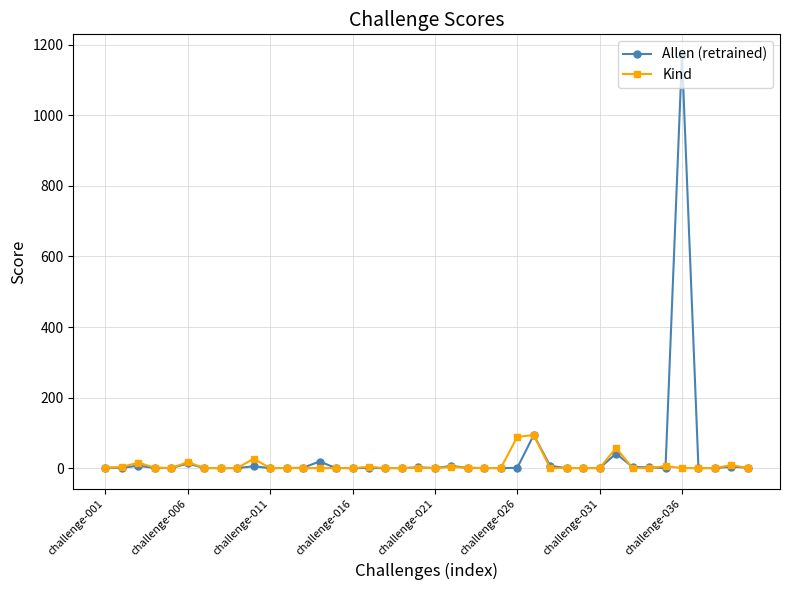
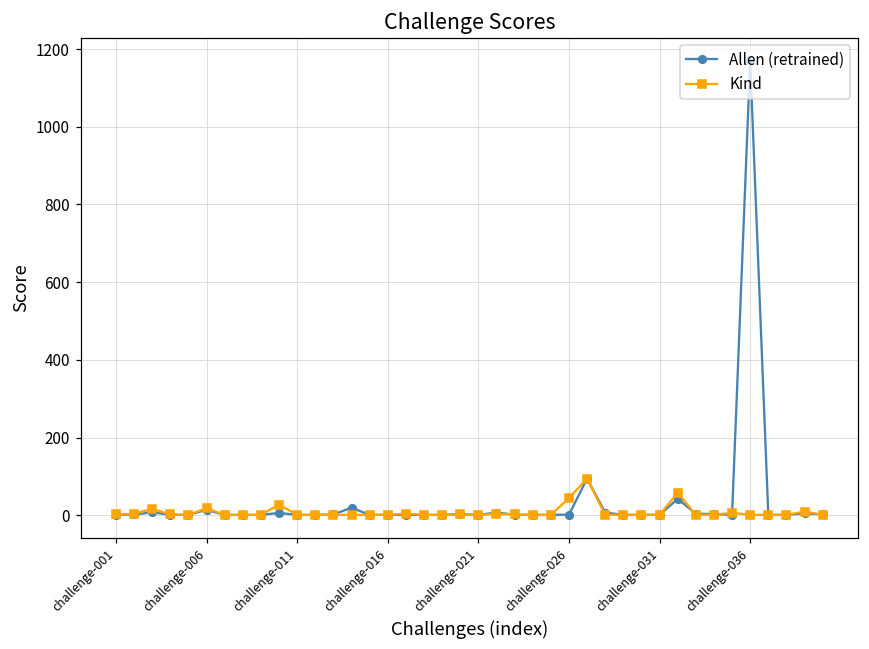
Kind, challenge-026: 90 -> 40
